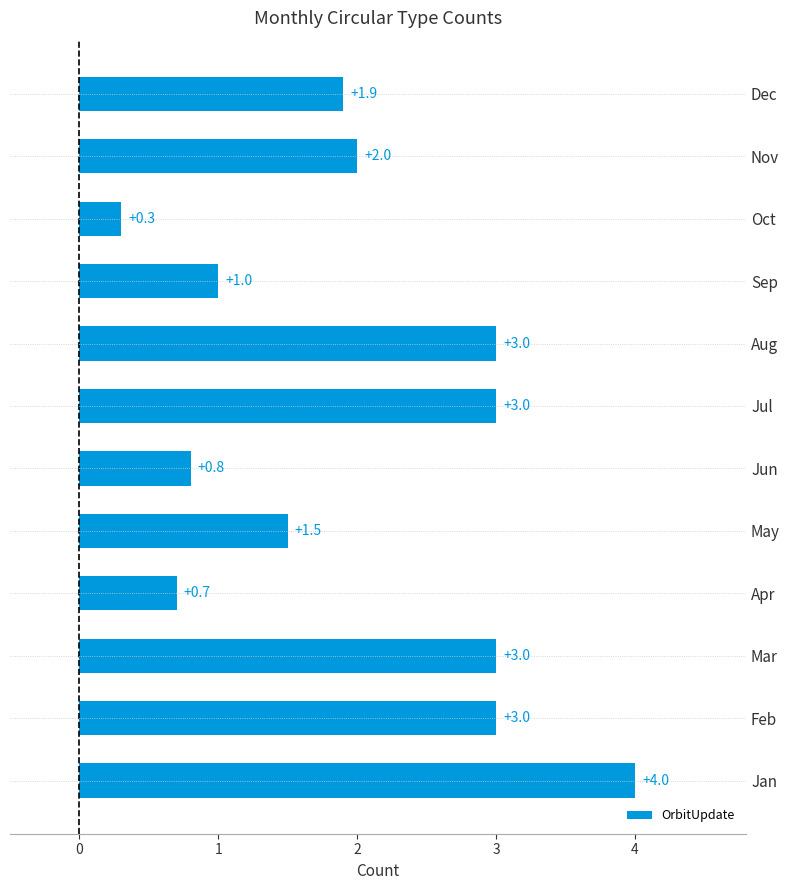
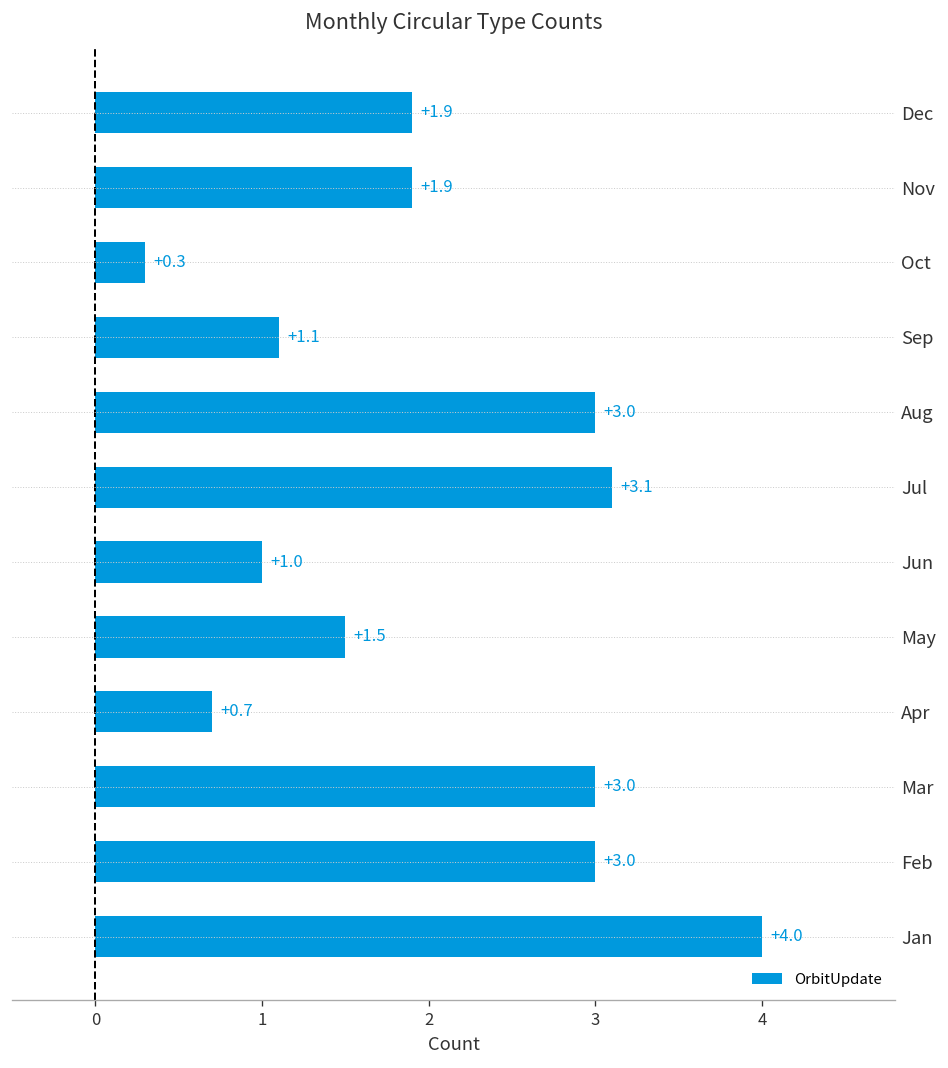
Nov: +2.0 -> +1.9
Sep: +1.0 -> +1.1
Jul: +3.0 -> +3.1
Jun: +0.8 -> +1.0
